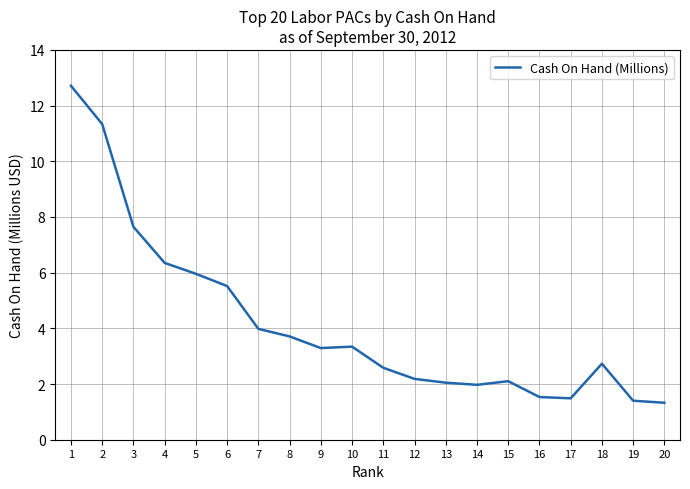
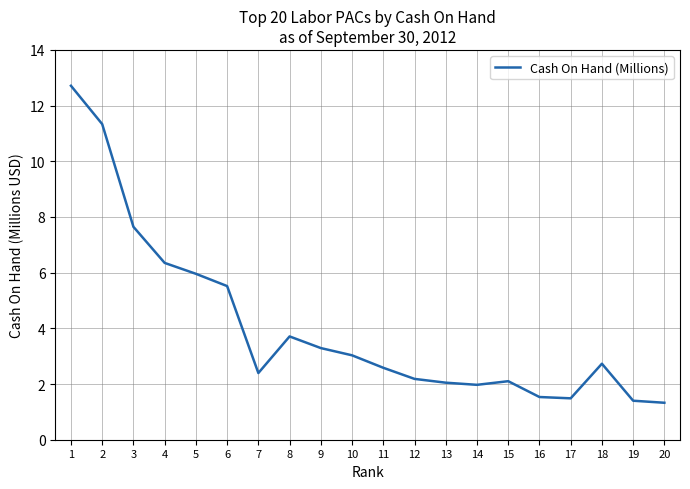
7: 4.0 -> 2.4
10: 3.3 -> 3.0
